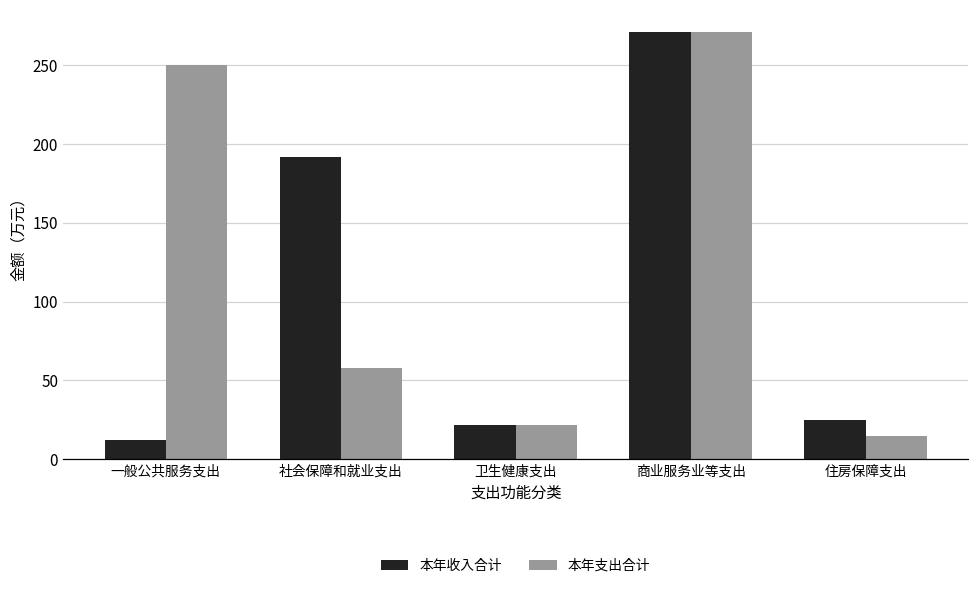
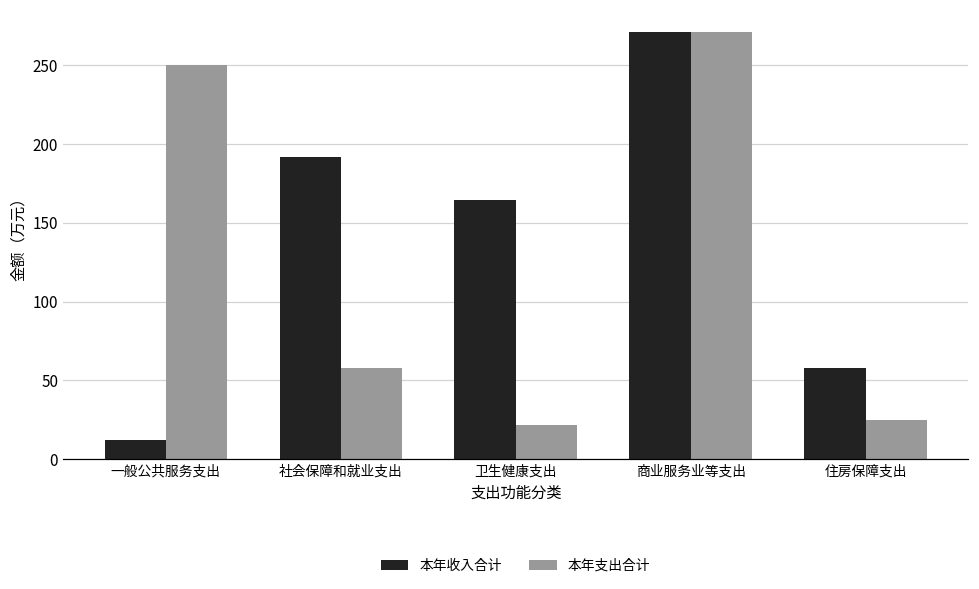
本年收入合计, 卫生健康支出: 22 -> 164
本年收入合计, 住房保障支出: 25 -> 58
本年支出合计, 住房保障支出: 15 -> 25
